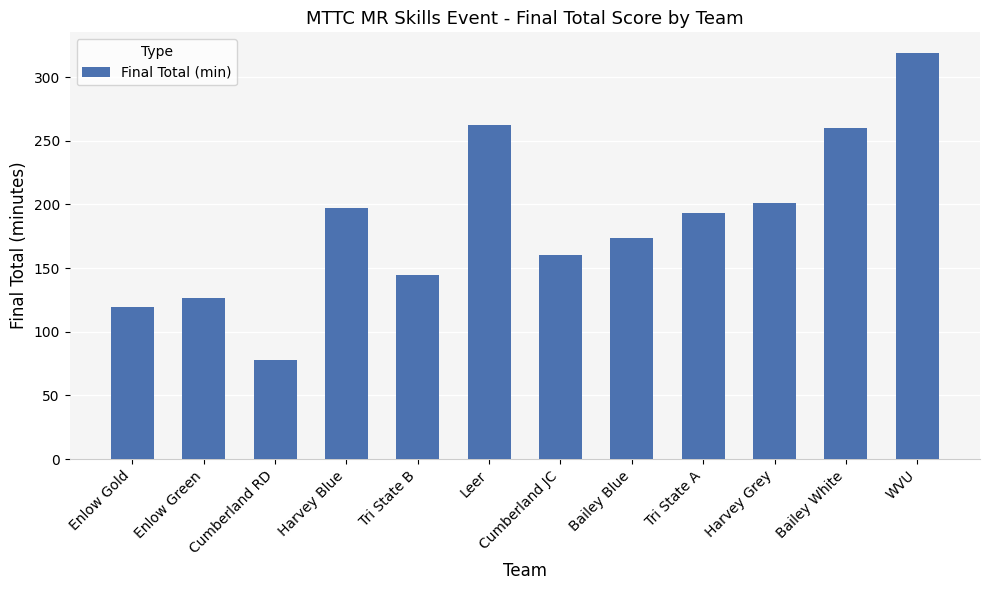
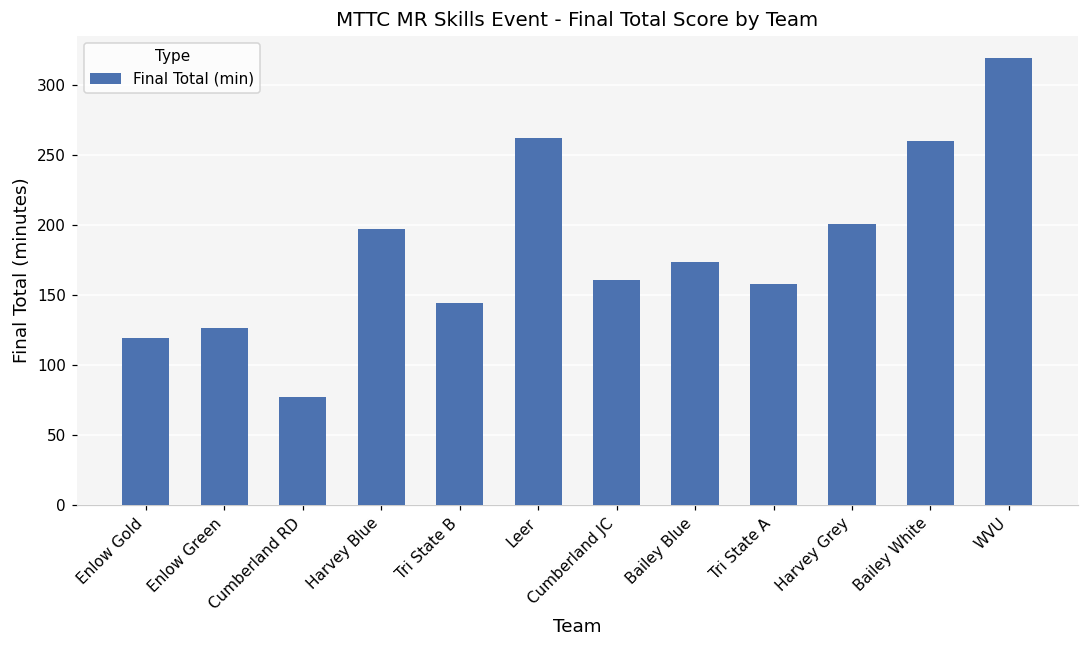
Tri State A: 193 -> 158
